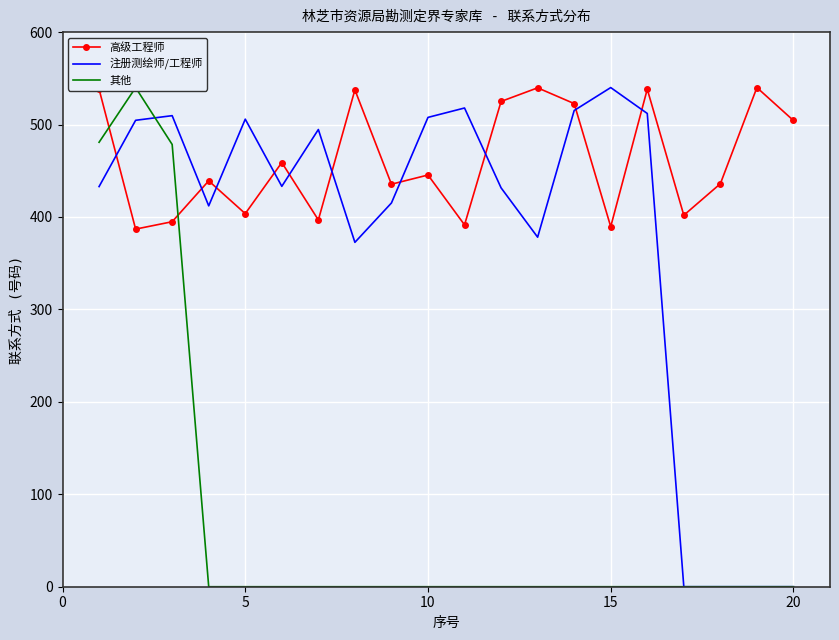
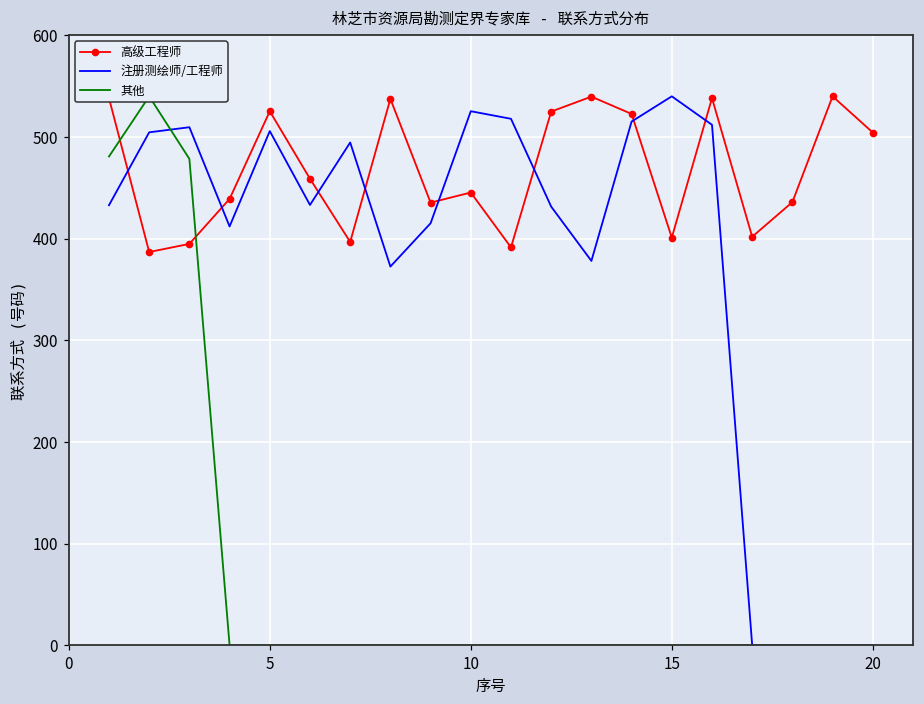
高级工程师, 5: 400 -> 530
注册测绘师/工程师, 10: 510 -> 530
高级工程师, 15: 390 -> 400
